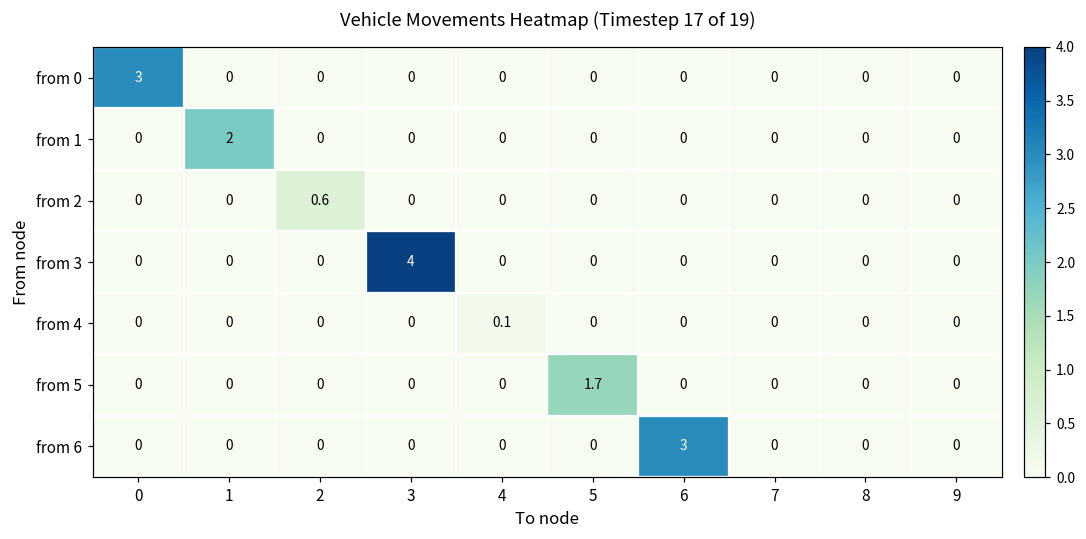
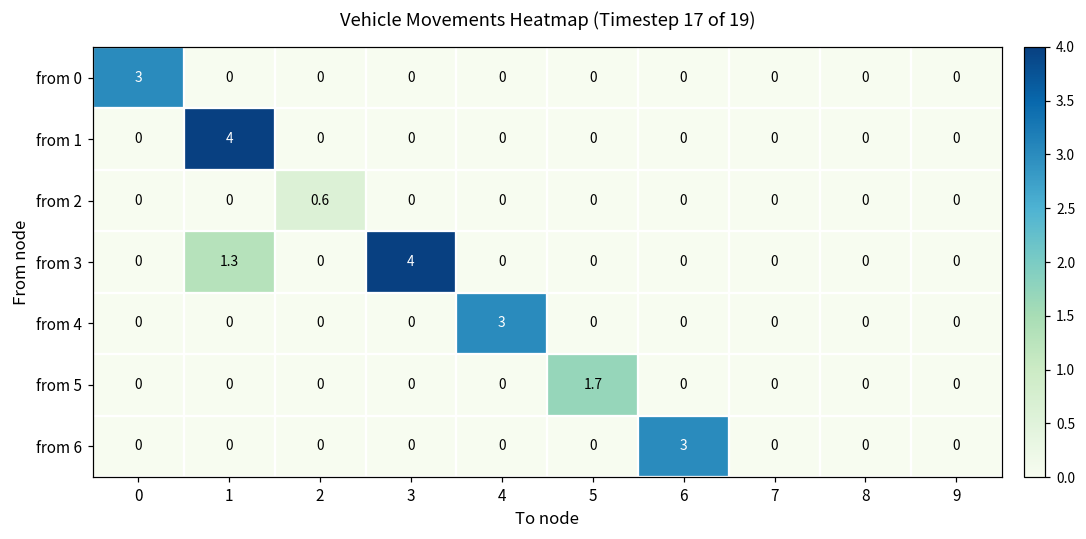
from 1, 1: 2 -> 4
from 3, 1: 0 -> 1.3
from 4, 4: 0.1 -> 3
